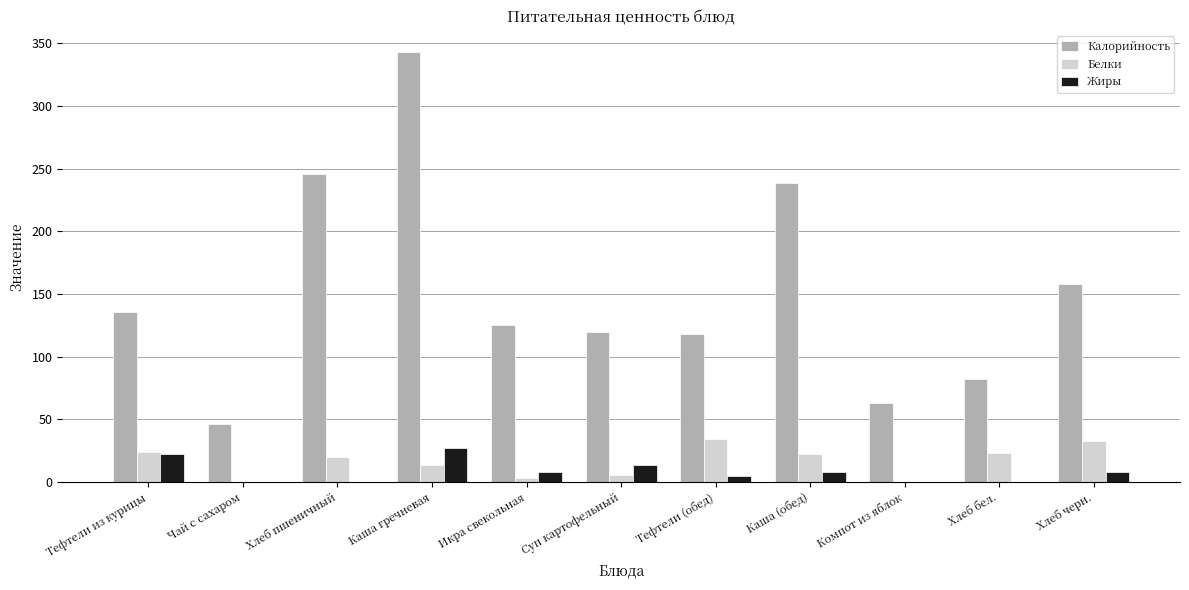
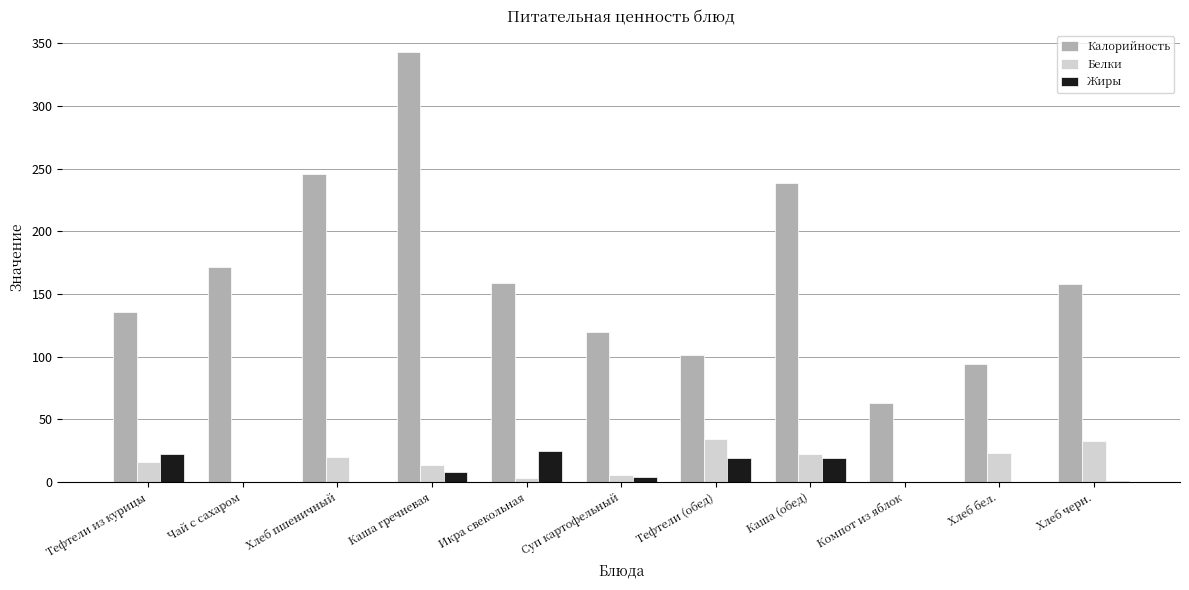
Белки, Тефтели из курицы: 24 -> 16
Калорийность, Чай с сахаром: 46 -> 172
Жиры, Каша гречневая: 27 -> 8
Калорийность, Икра свекольная: 125 -> 159
Жиры, Икра свекольная: 8 -> 25
Жиры, Суп картофельный: 14 -> 4
Калорийность, Тефтели (обед): 118 -> 101
Жиры, Тефтели (обед): 5 -> 19
Жиры, Каша (обед): 8 -> 19
Калорийность, Хлеб бел.: 82 -> 94
Жиры, Хлеб черн.: 8 -> 1
